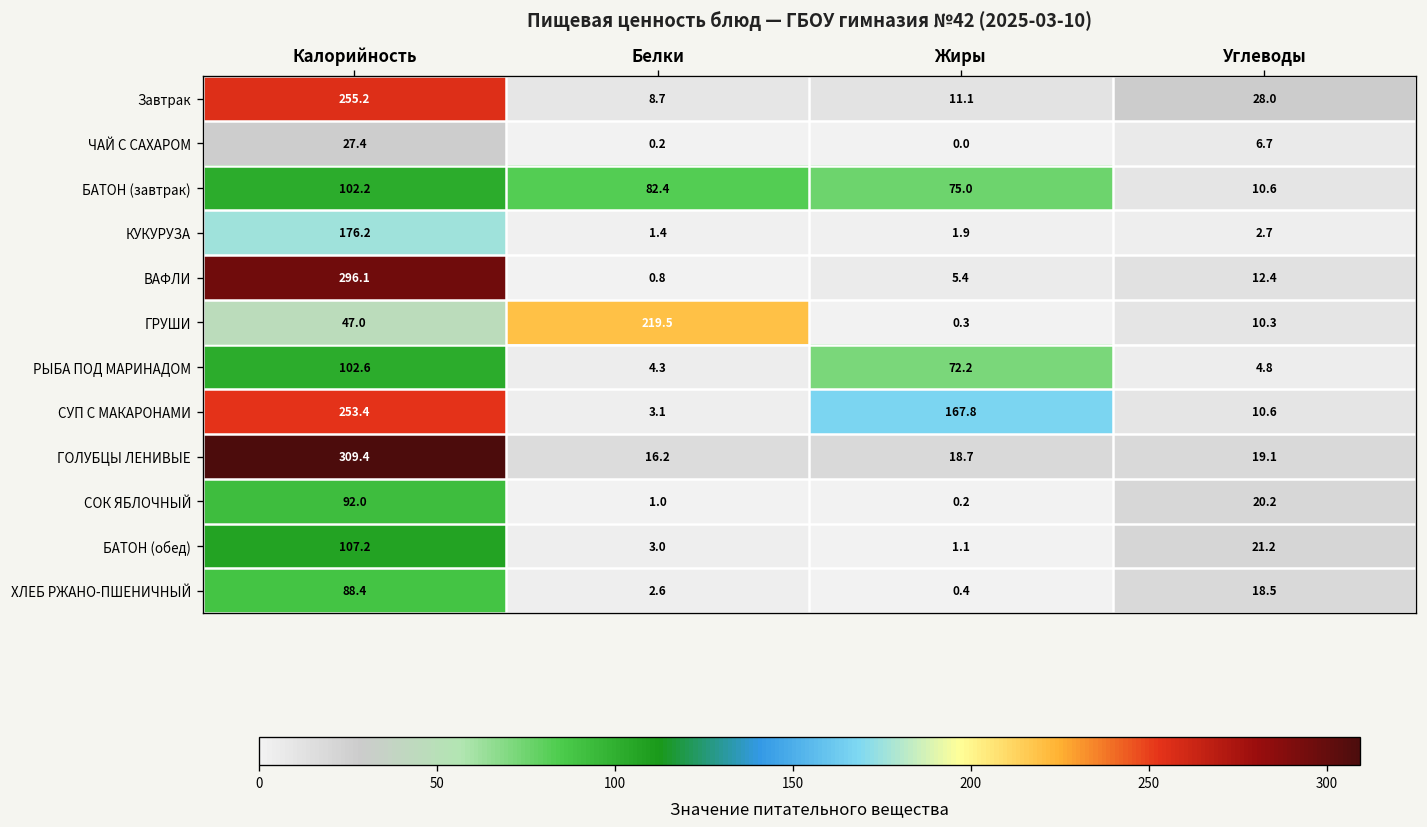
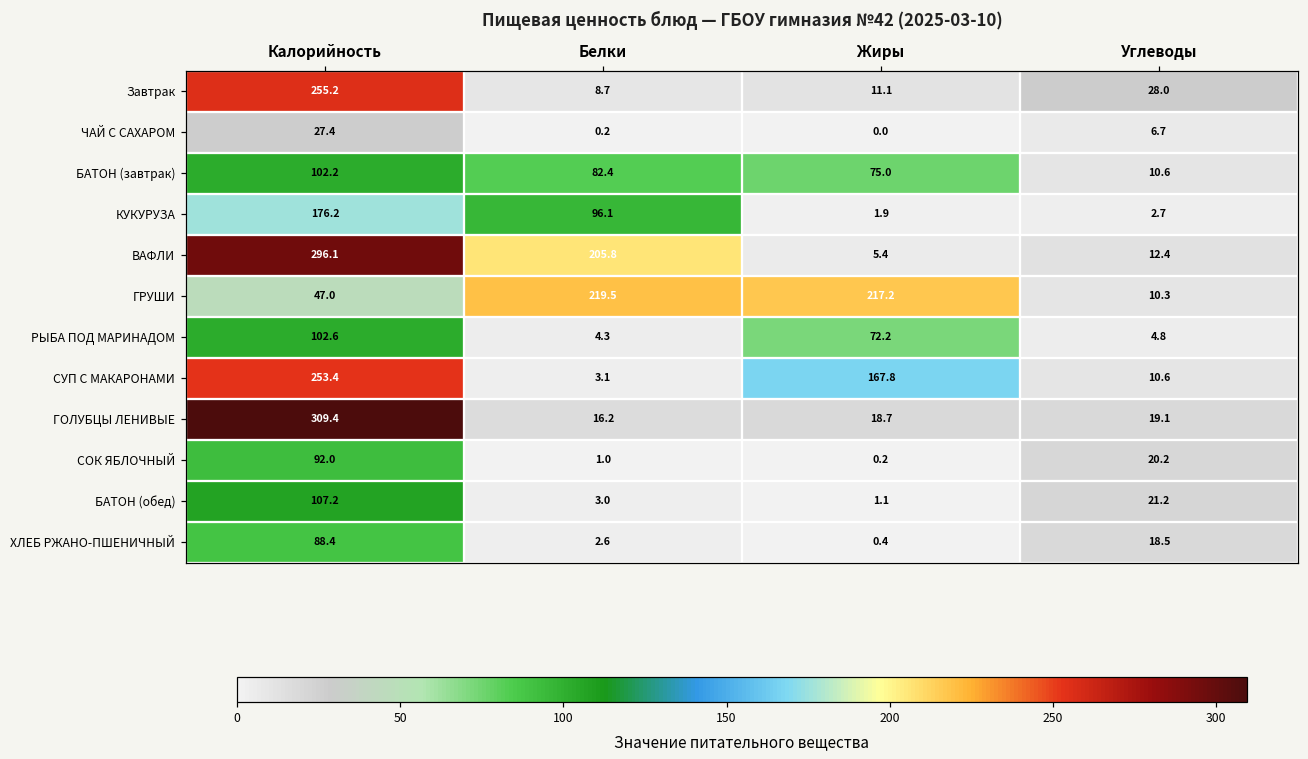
КУКУРУЗА, Белки: 1.4 -> 96.1
ВАФЛИ, Белки: 0.8 -> 205.8
ГРУШИ, Жиры: 0.3 -> 217.2
